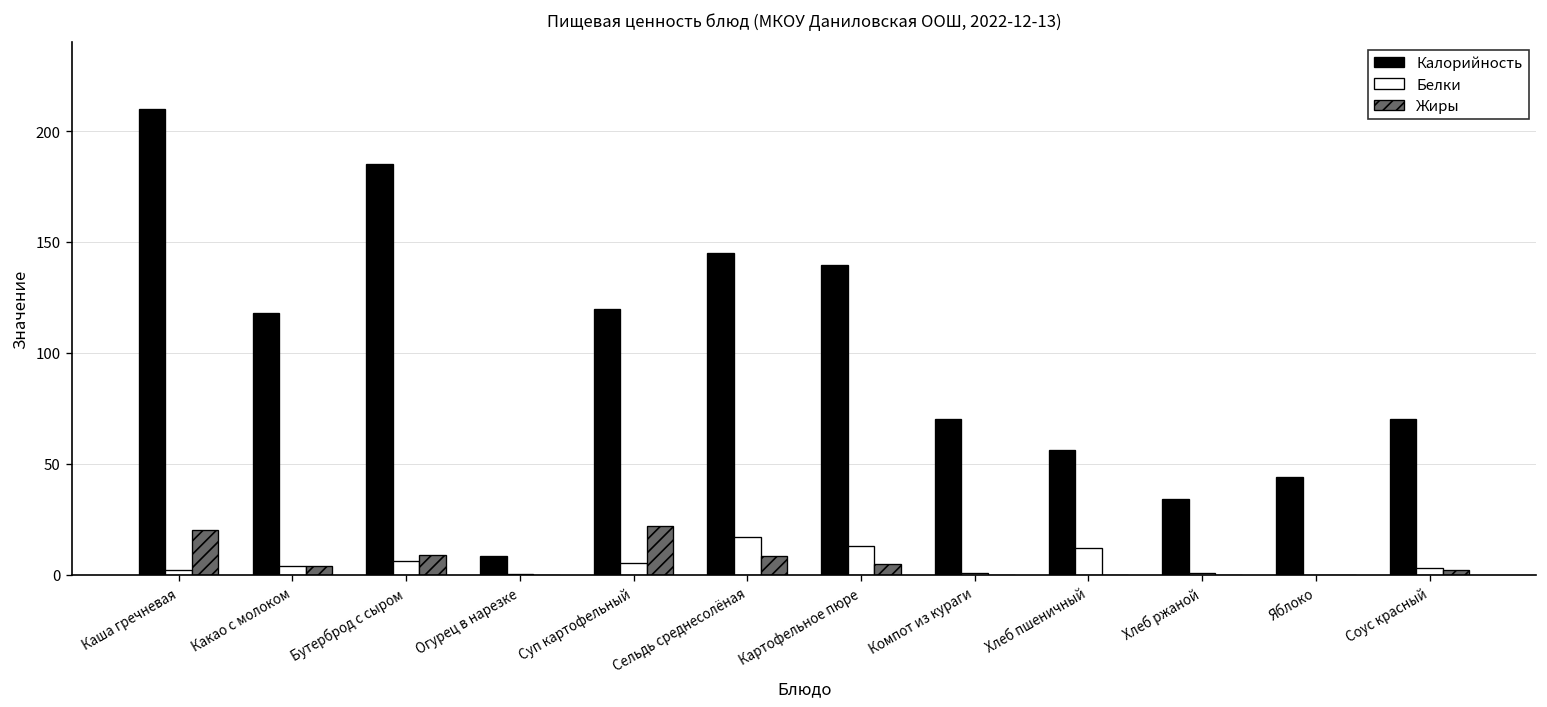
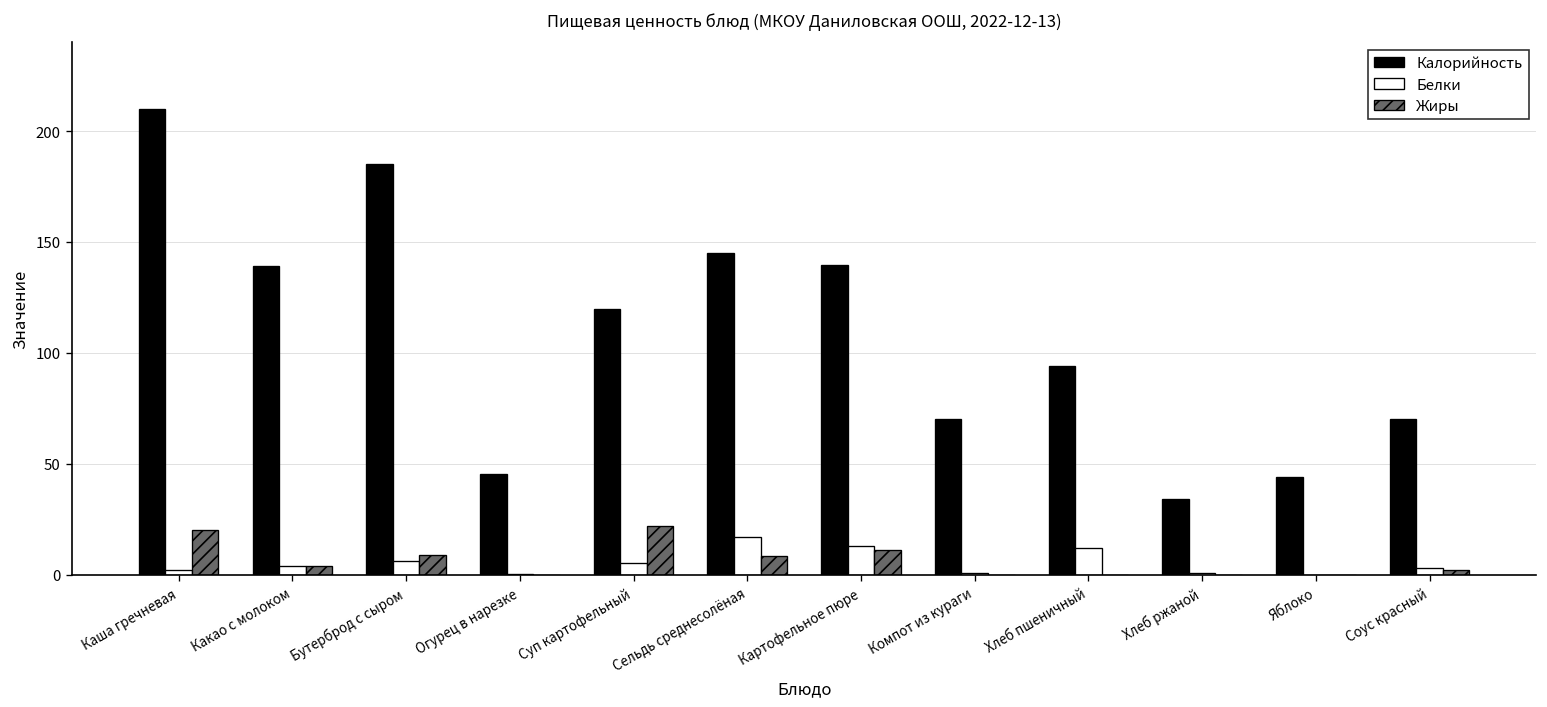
Калорийность, Какао с молоком: 118 -> 139
Калорийность, Огурец в нарезке: 9 -> 45
Жиры, Картофельное пюре: 5 -> 11
Калорийность, Хлеб пшеничный: 56 -> 94
